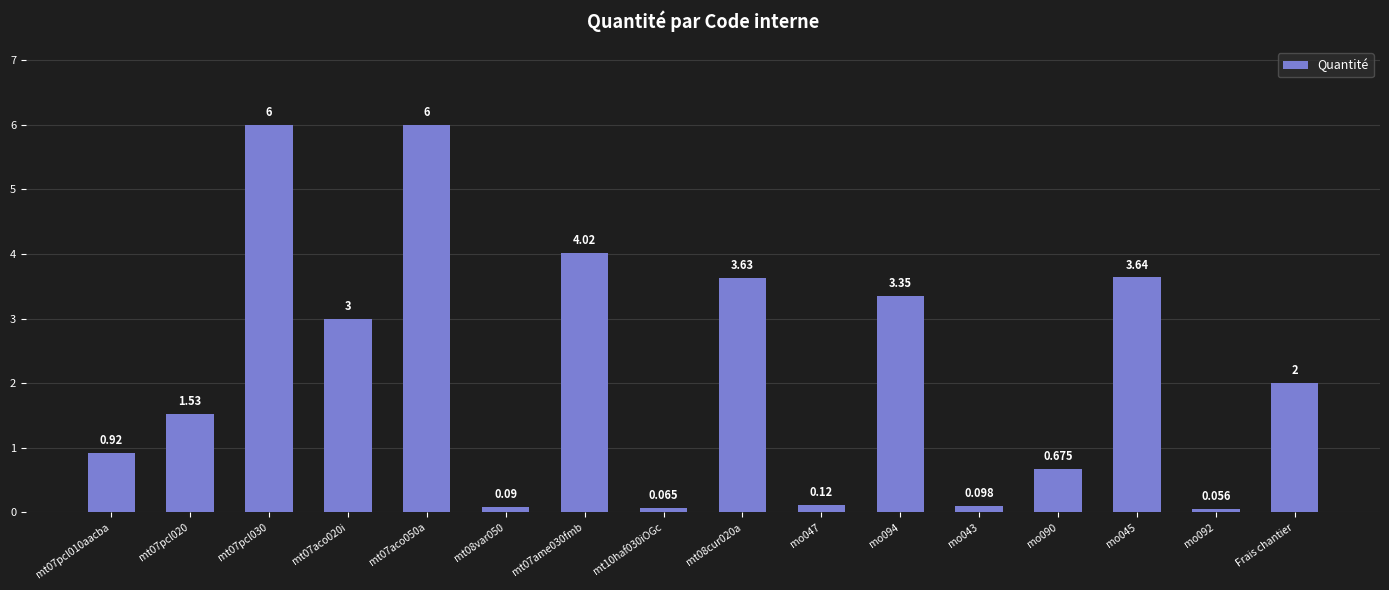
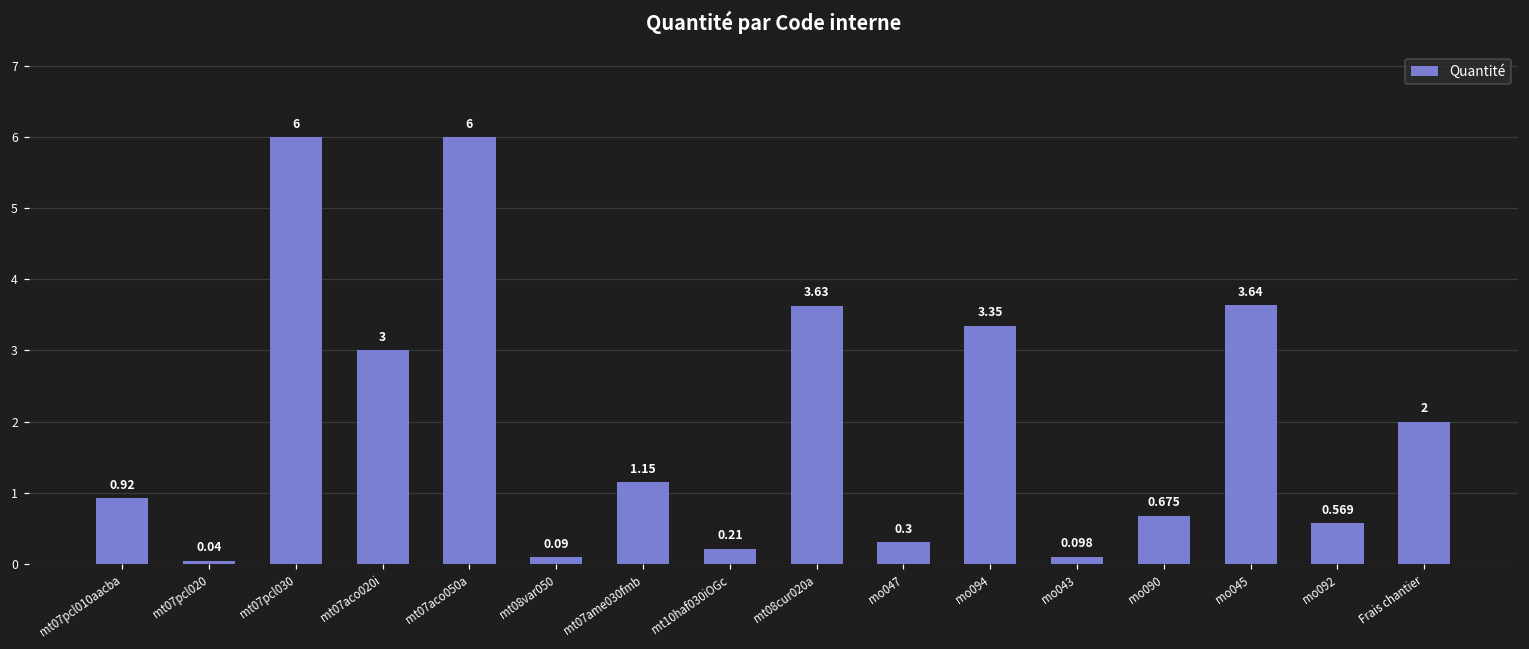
mt07pcl020: 1.53 -> 0.04
mt07ame030fmb: 4.02 -> 1.15
mt10haf030iOGc: 0.065 -> 0.21
mo047: 0.12 -> 0.3
mo092: 0.056 -> 0.569
